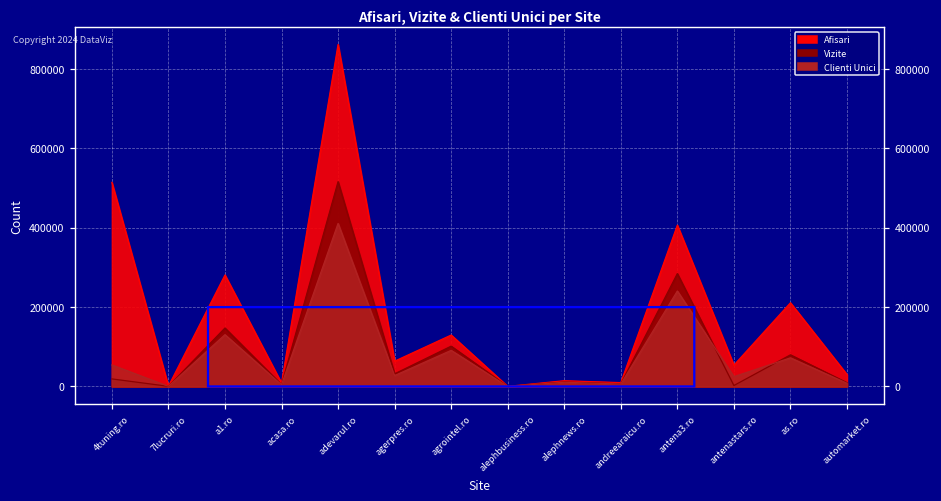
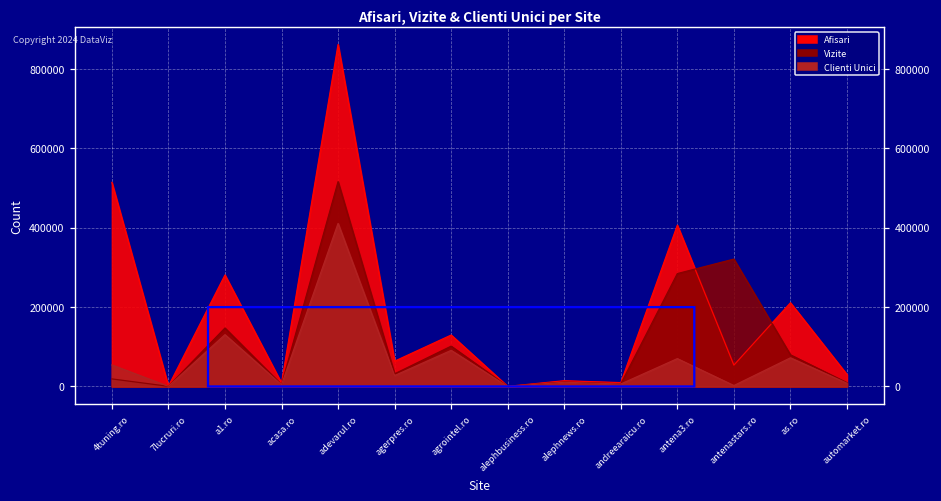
Clienti Unici, antena3.ro: 240000 -> 70000
Vizite, antenastars.ro: 0 -> 320000
Clienti Unici, antenastars.ro: 20000 -> 0
